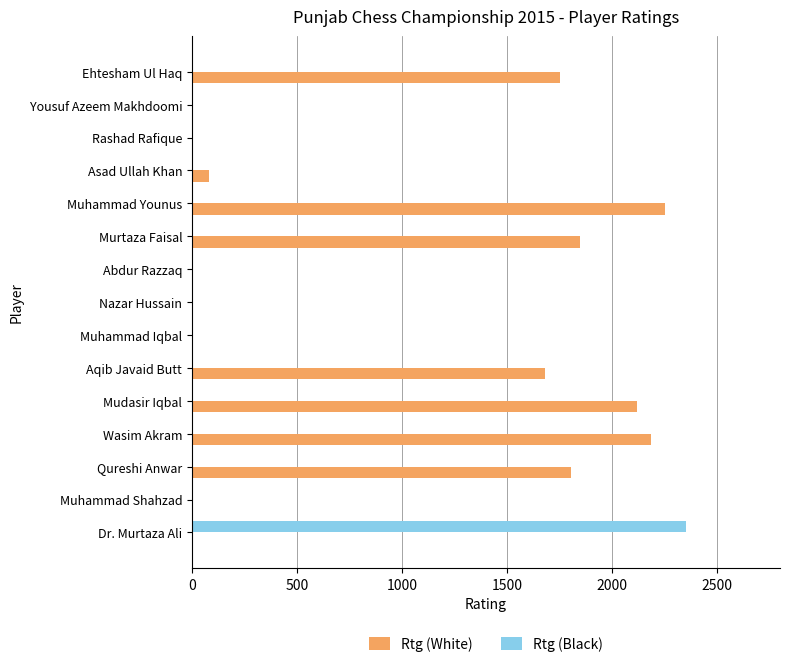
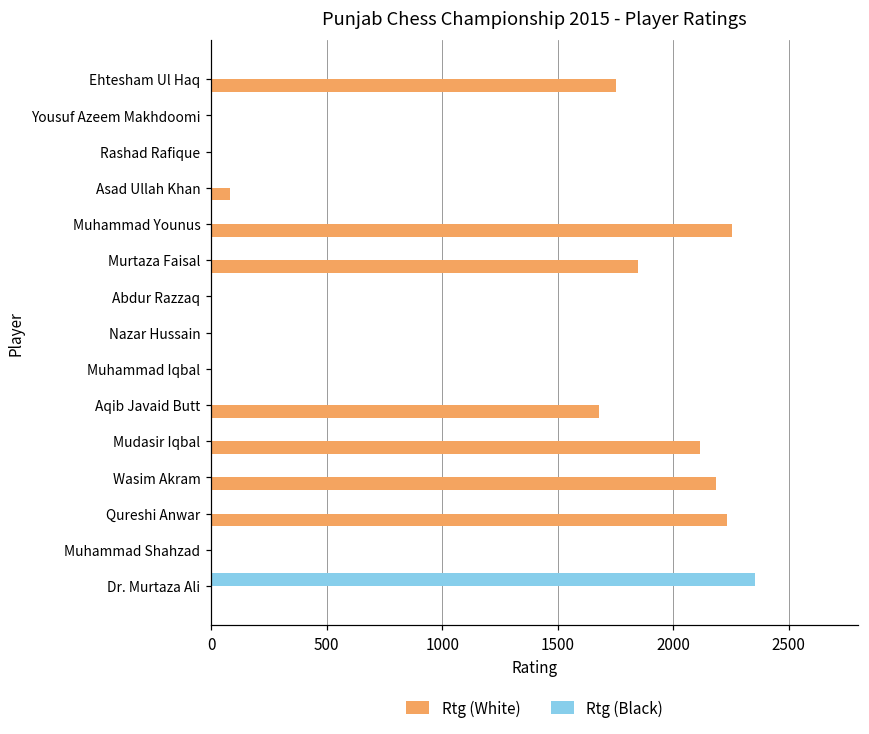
Rtg (White), Qureshi Anwar: 1810 -> 2230
